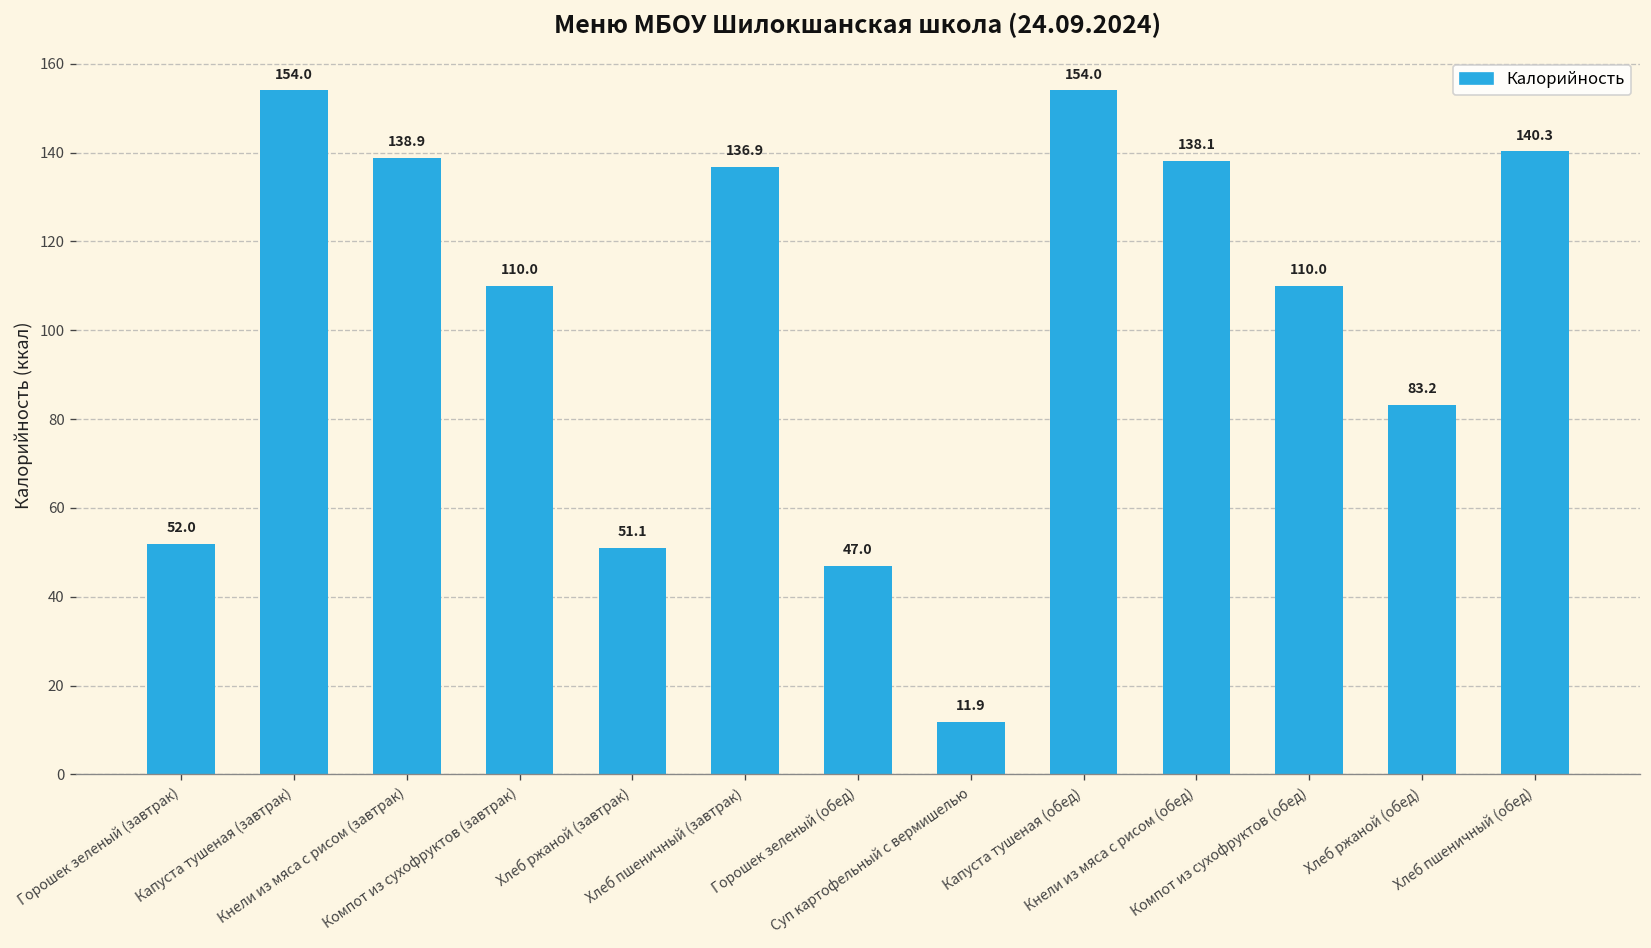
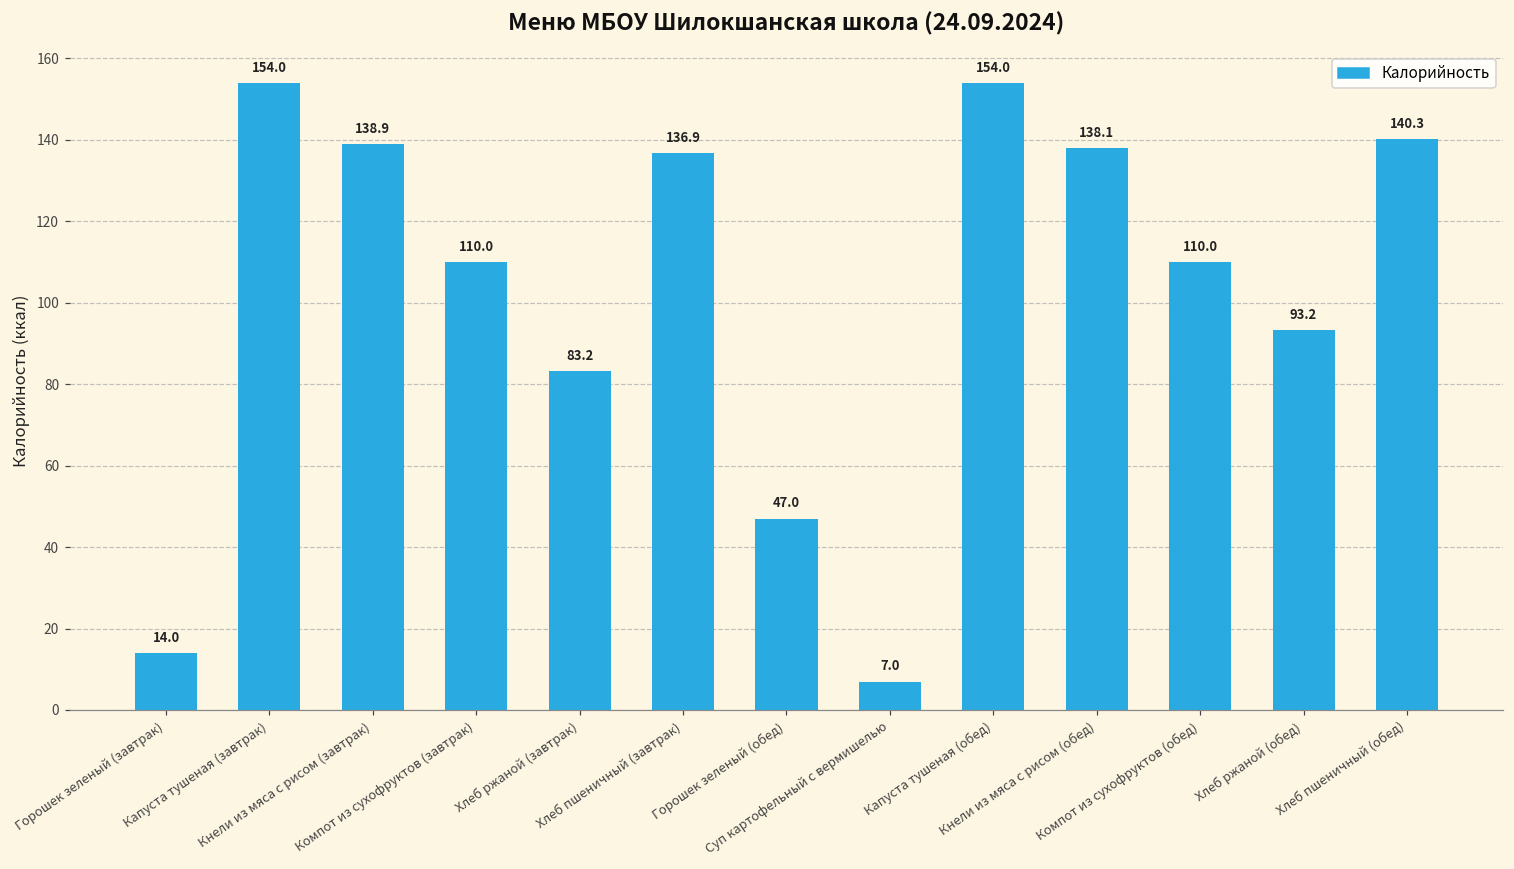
Горошек зеленый (завтрак): 52.0 -> 14.0
Хлеб ржаной (завтрак): 51.1 -> 83.2
Суп картофельный с вермишелью: 11.9 -> 7.0
Хлеб ржаной (обед): 83.2 -> 93.2
